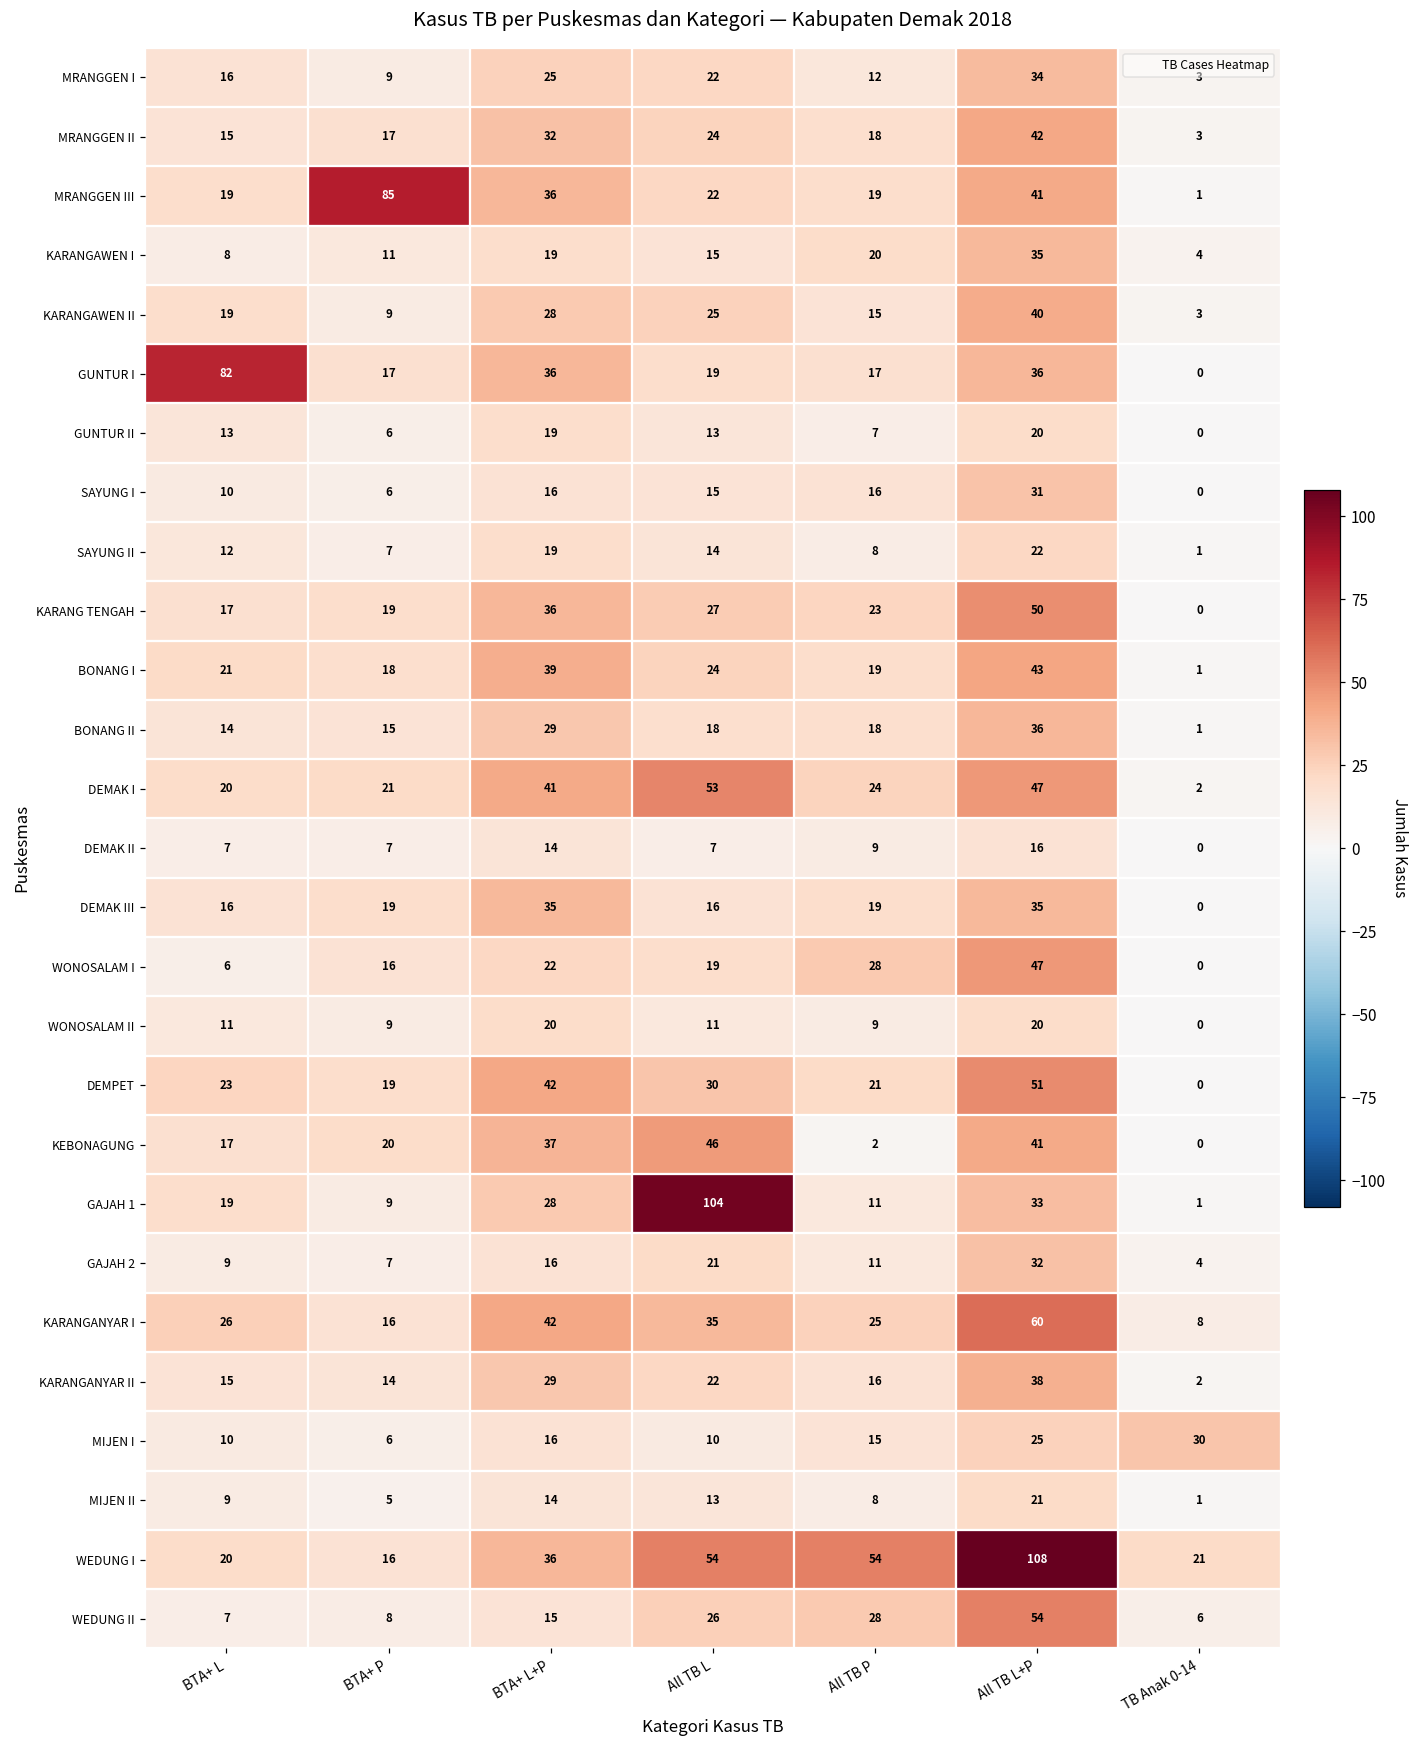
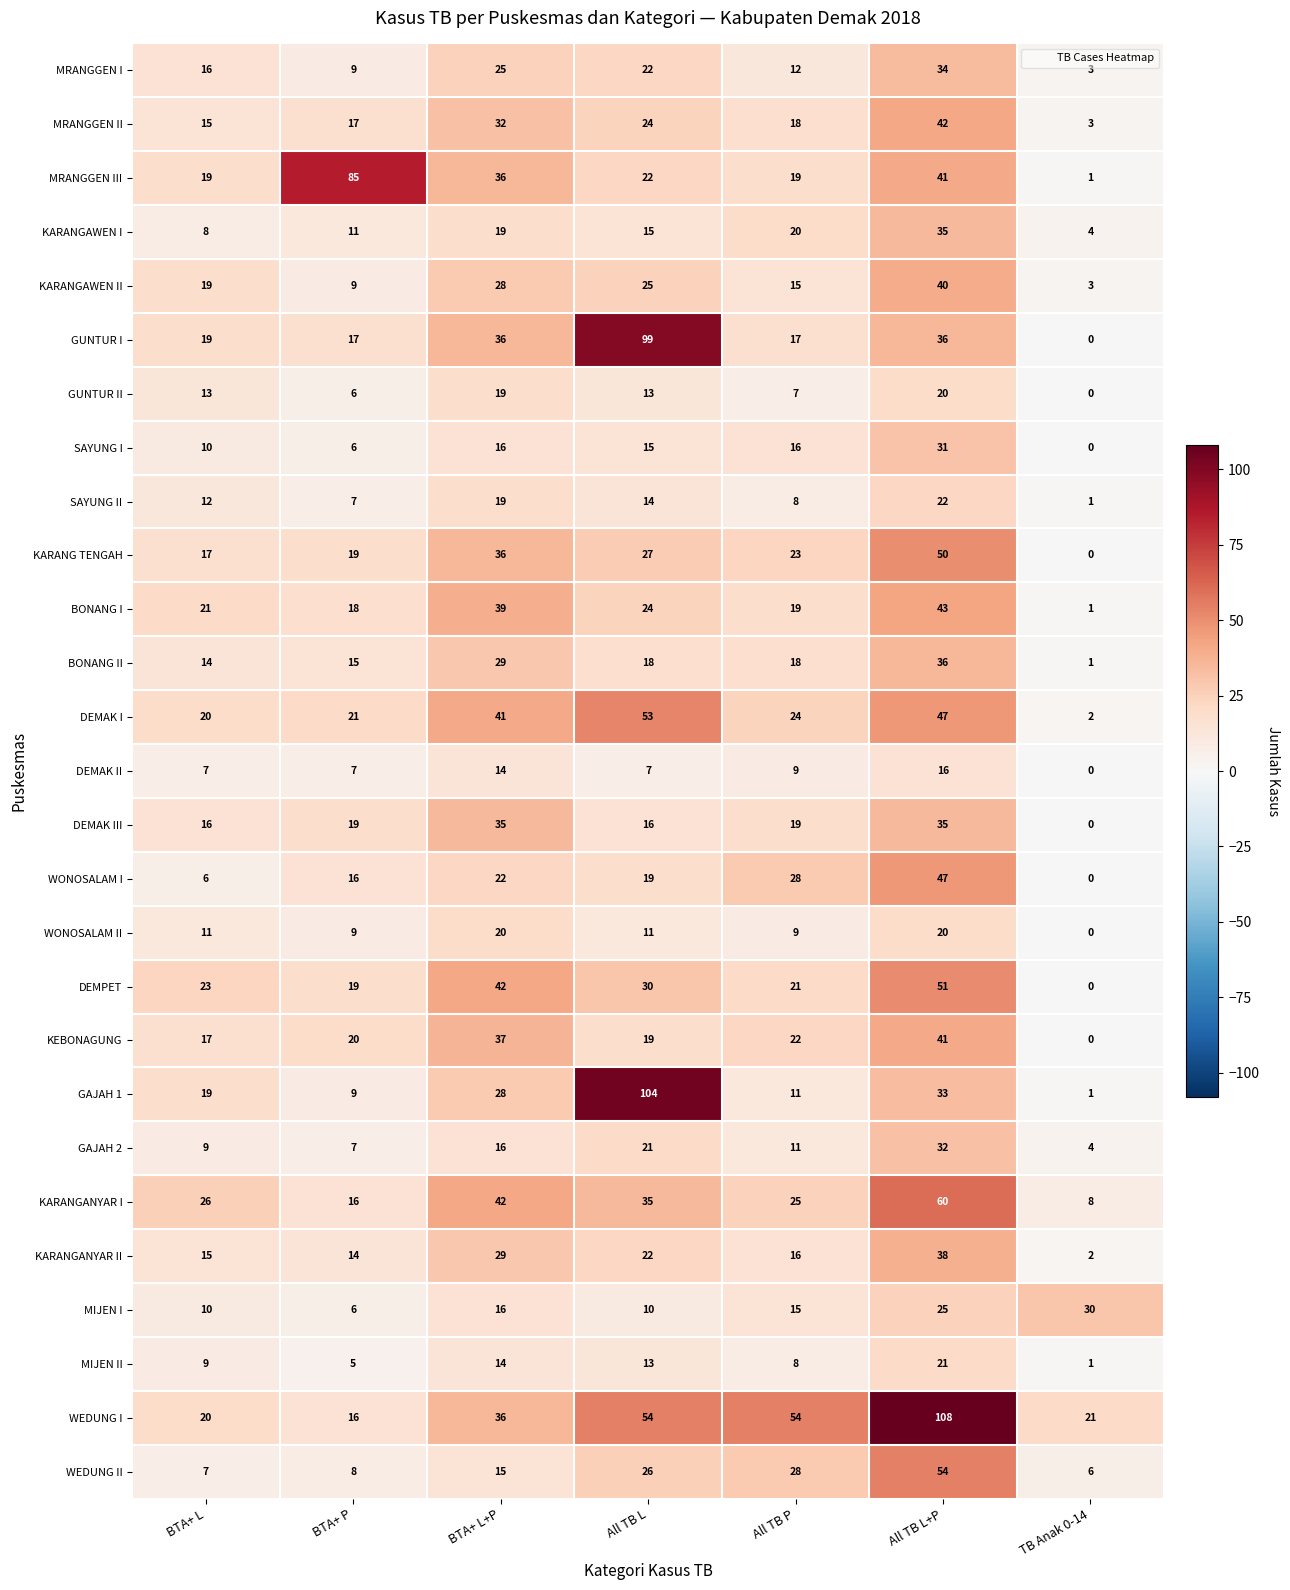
GUNTUR I, BTA+ L: 82 -> 19
GUNTUR I, All TB L: 19 -> 99
KEBONAGUNG, All TB L: 46 -> 19
KEBONAGUNG, All TB P: 2 -> 22
